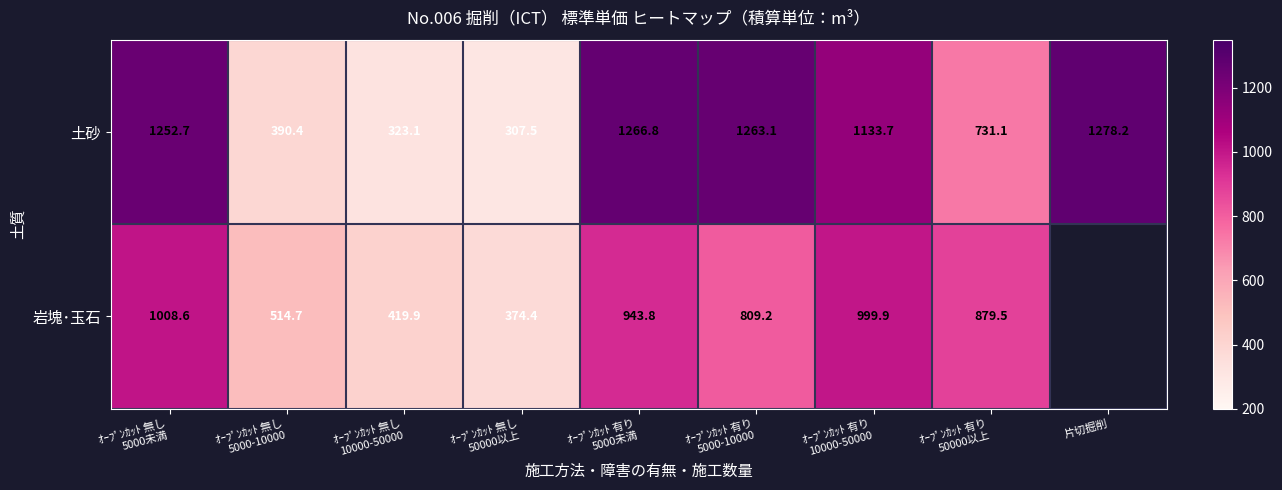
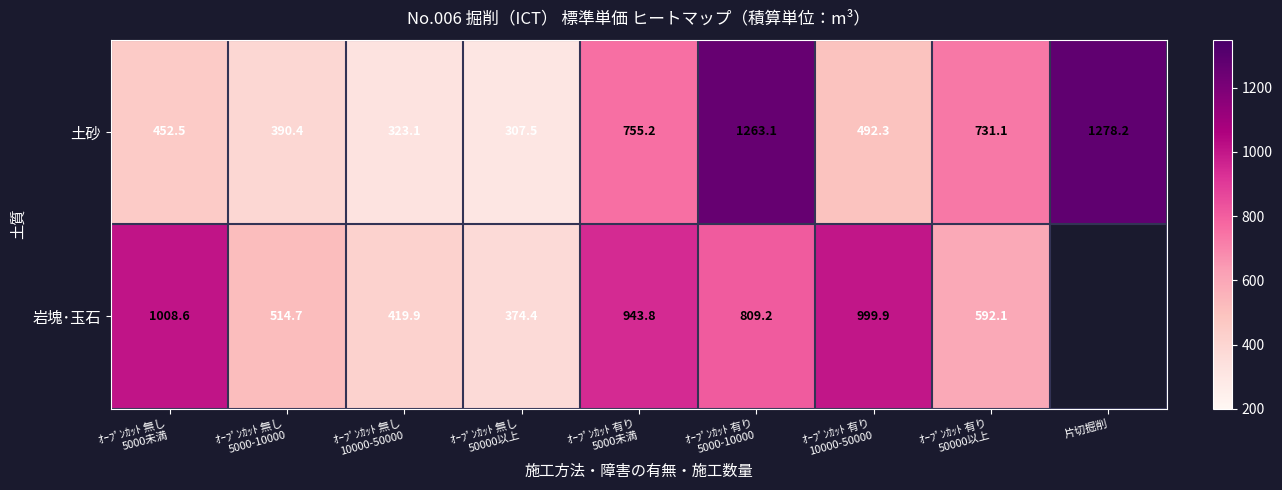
土砂, ｵｰﾌﾟﾝｶｯﾄ 無し 5000未満: 1252.7 -> 452.5
土砂, ｵｰﾌﾟﾝｶｯﾄ 有り 5000未満: 1266.8 -> 755.2
土砂, ｵｰﾌﾟﾝｶｯﾄ 有り 10000-50000: 1133.7 -> 492.3
岩塊･玉石, ｵｰﾌﾟﾝｶｯﾄ 有り 50000以上: 879.5 -> 592.1
